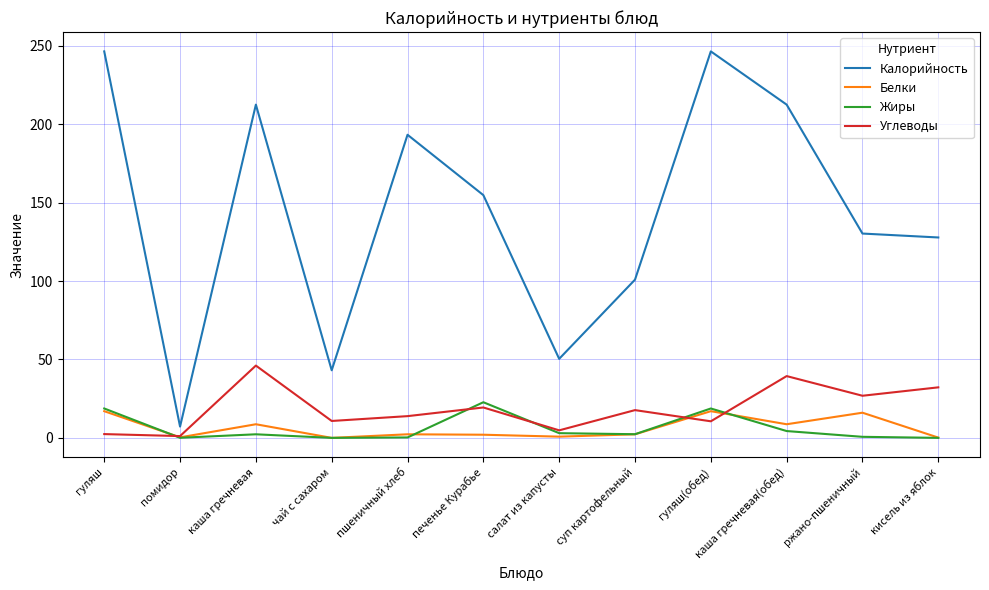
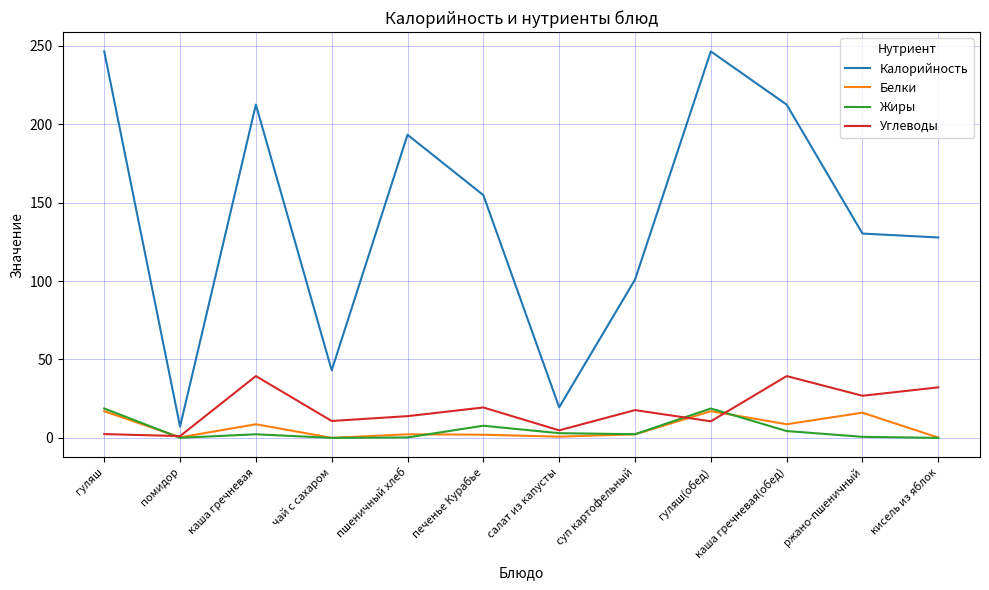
Углеводы, каша гречневая: 46 -> 39
Жиры, печенье Курабье: 23 -> 8
Калорийность, салат из капусты: 50 -> 20
